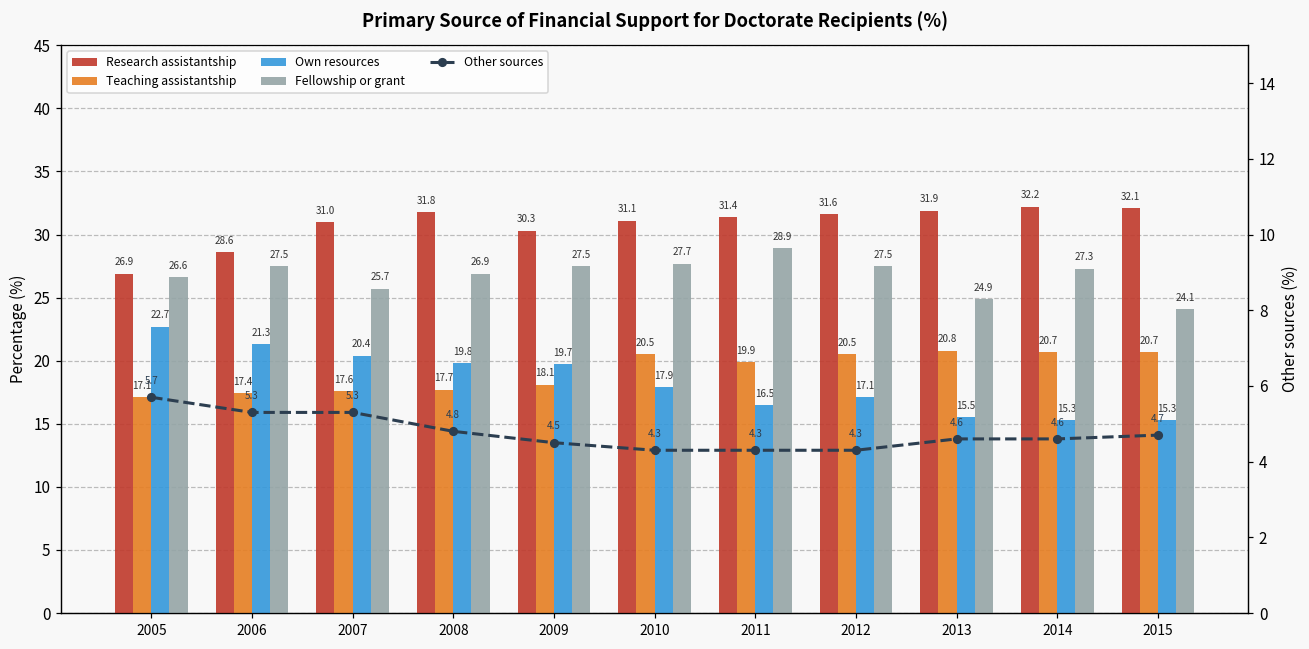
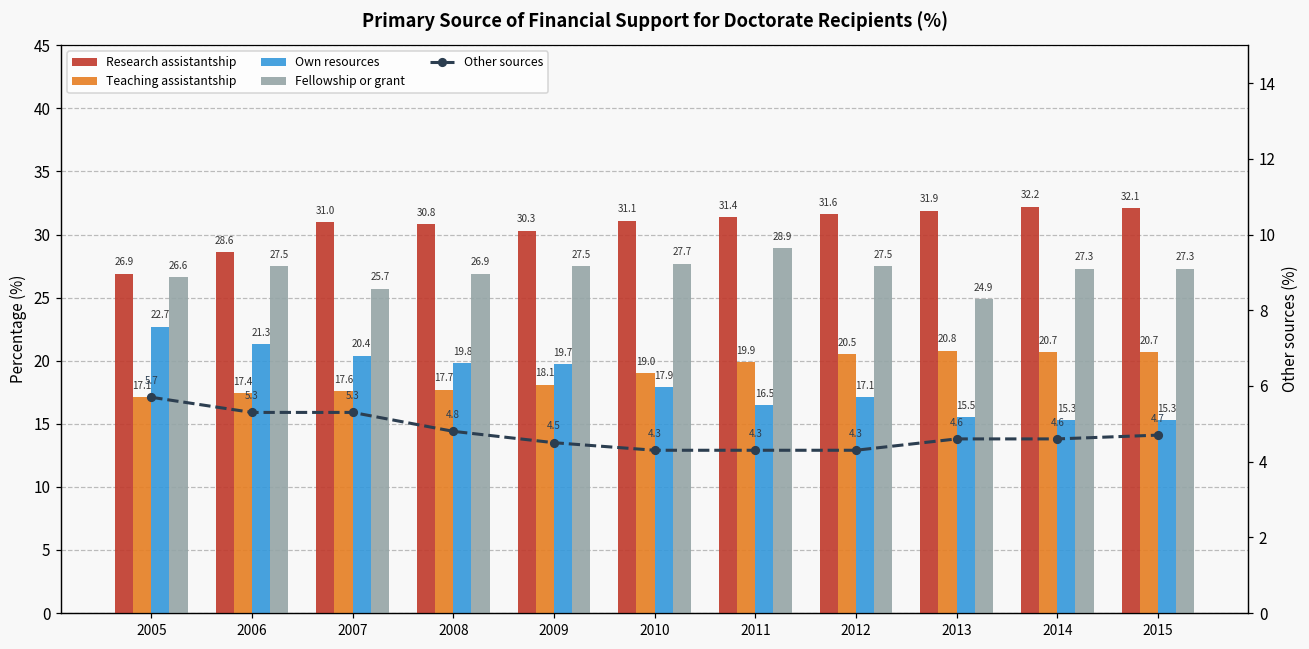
Research assistantship, 2008: 31.8 -> 30.8
Teaching assistantship, 2010: 20.5 -> 19.0
Fellowship or grant, 2015: 24.1 -> 27.3
